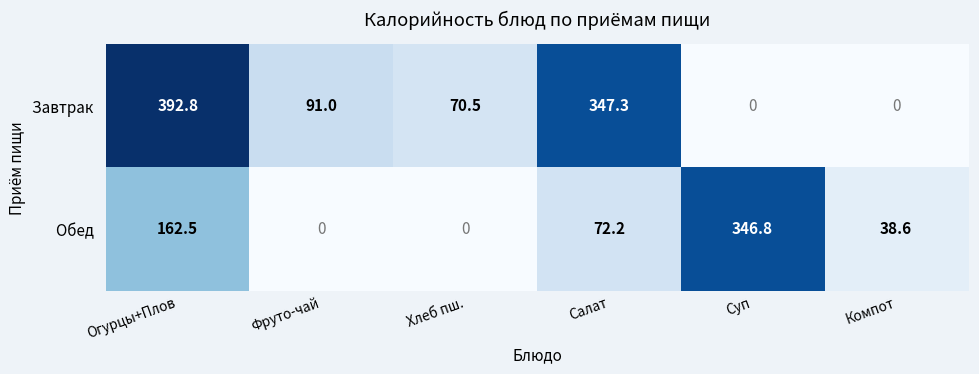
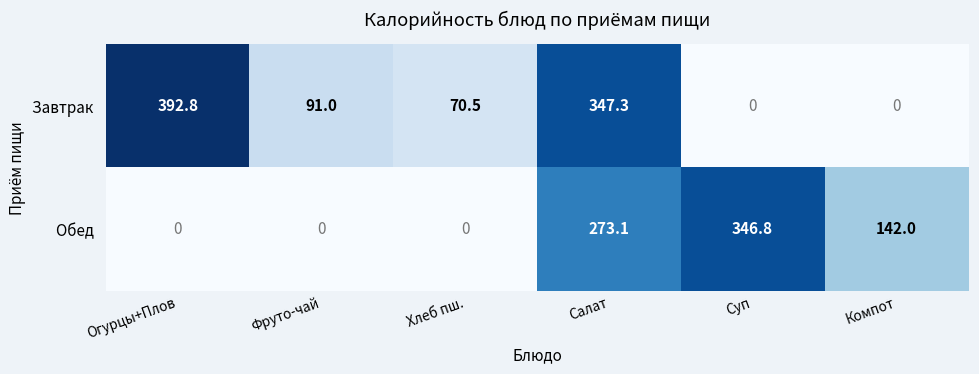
Обед, Огурцы+Плов: 162.5 -> 0
Обед, Салат: 72.2 -> 273.1
Обед, Компот: 38.6 -> 142.0
